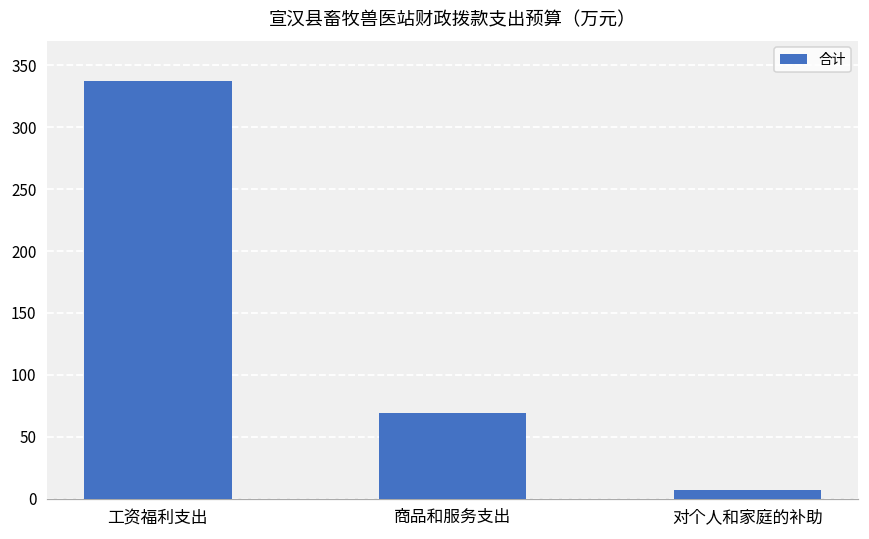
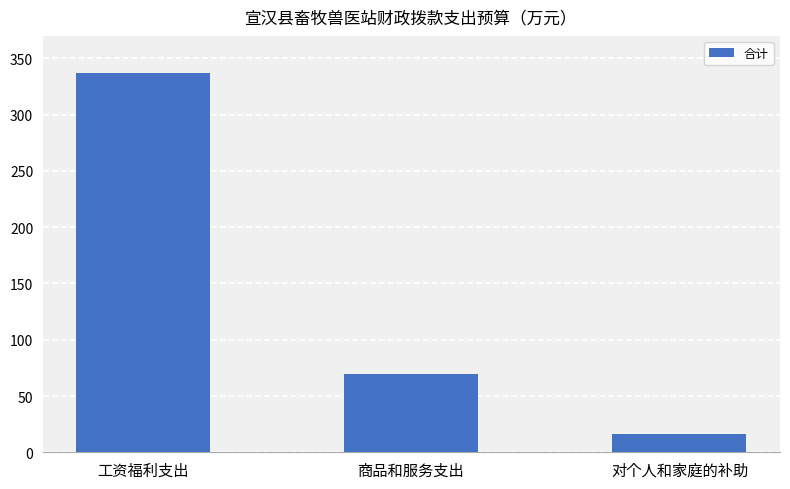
对个人和家庭的补助: 7 -> 16
